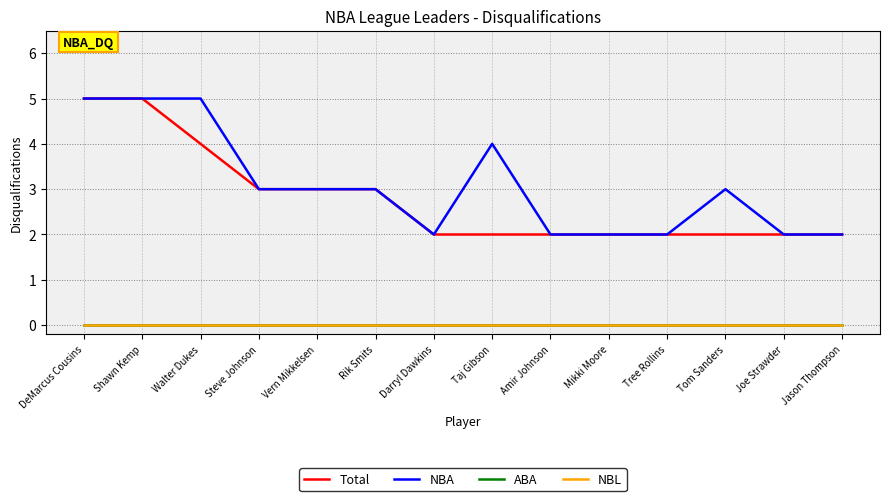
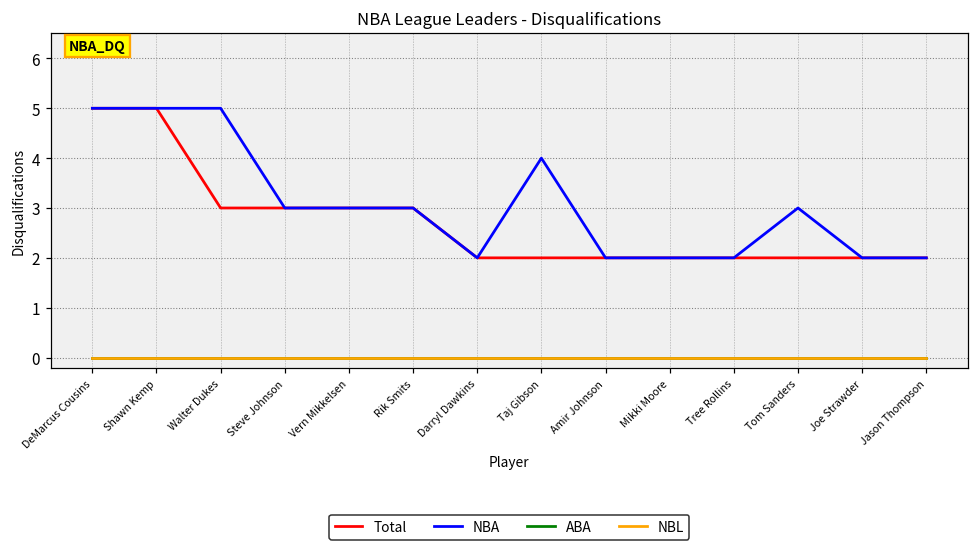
Total, Walter Dukes: 4 -> 3
